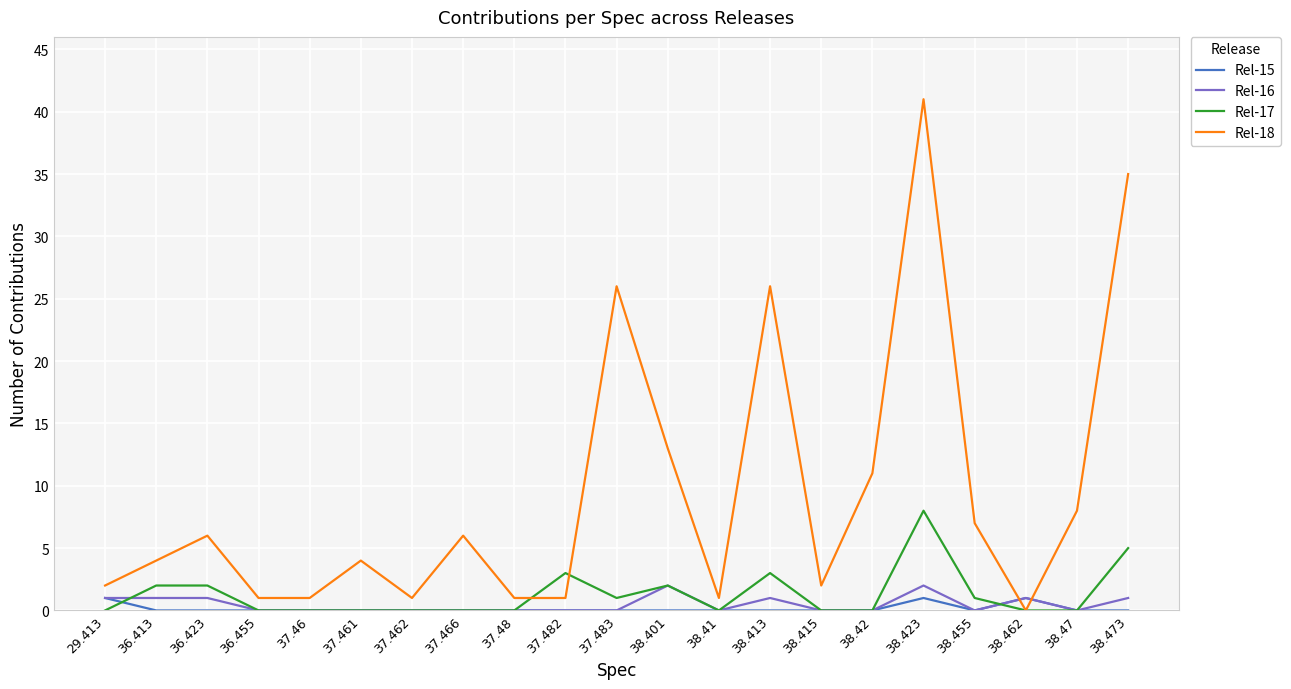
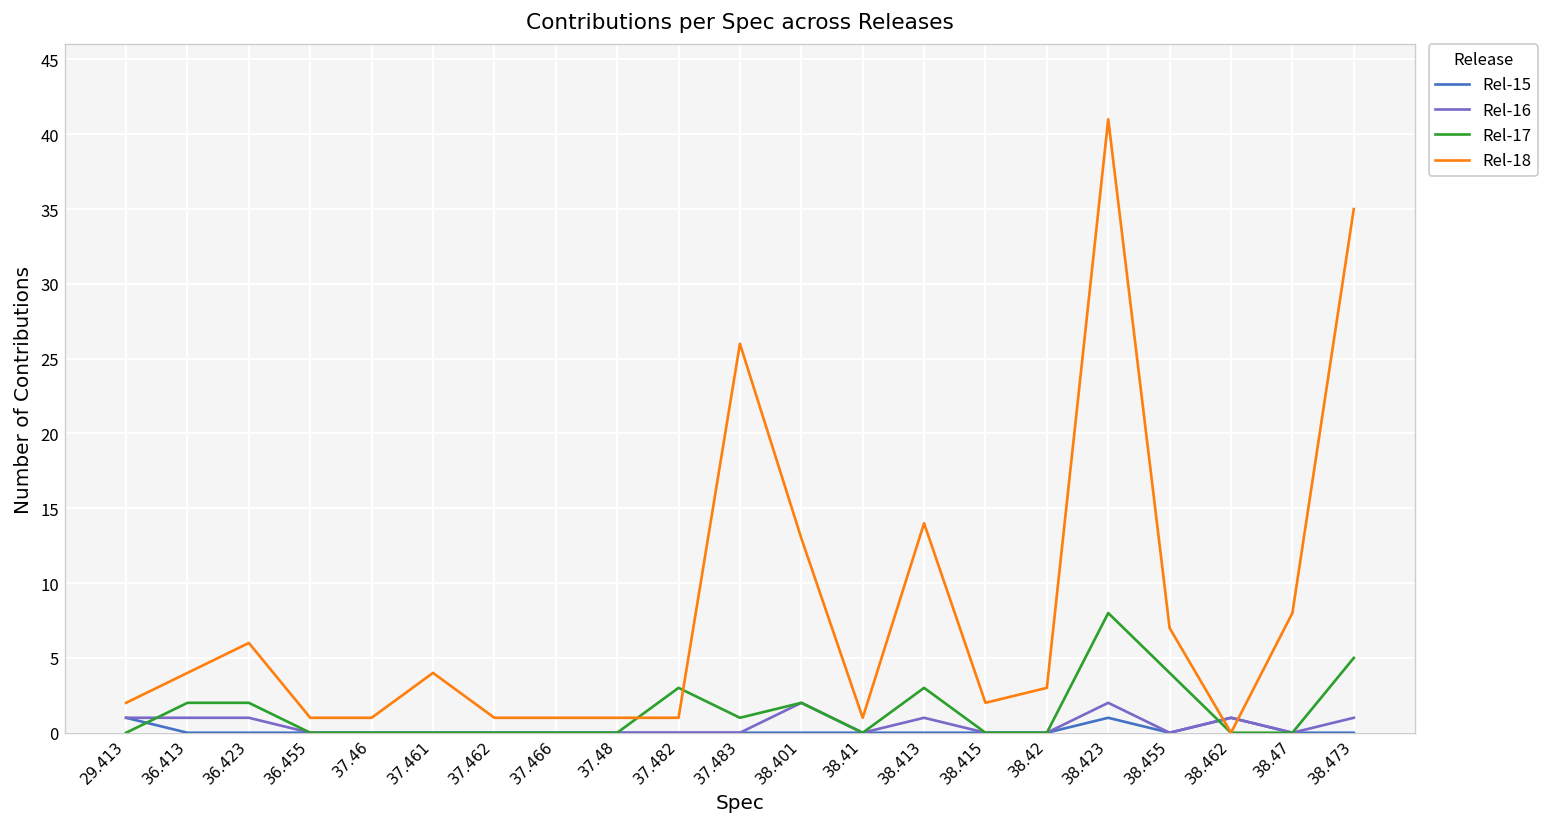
Rel-18, 37.466: 6 -> 1
Rel-18, 38.413: 26 -> 14
Rel-18, 38.42: 11 -> 3
Rel-17, 38.455: 1 -> 4
